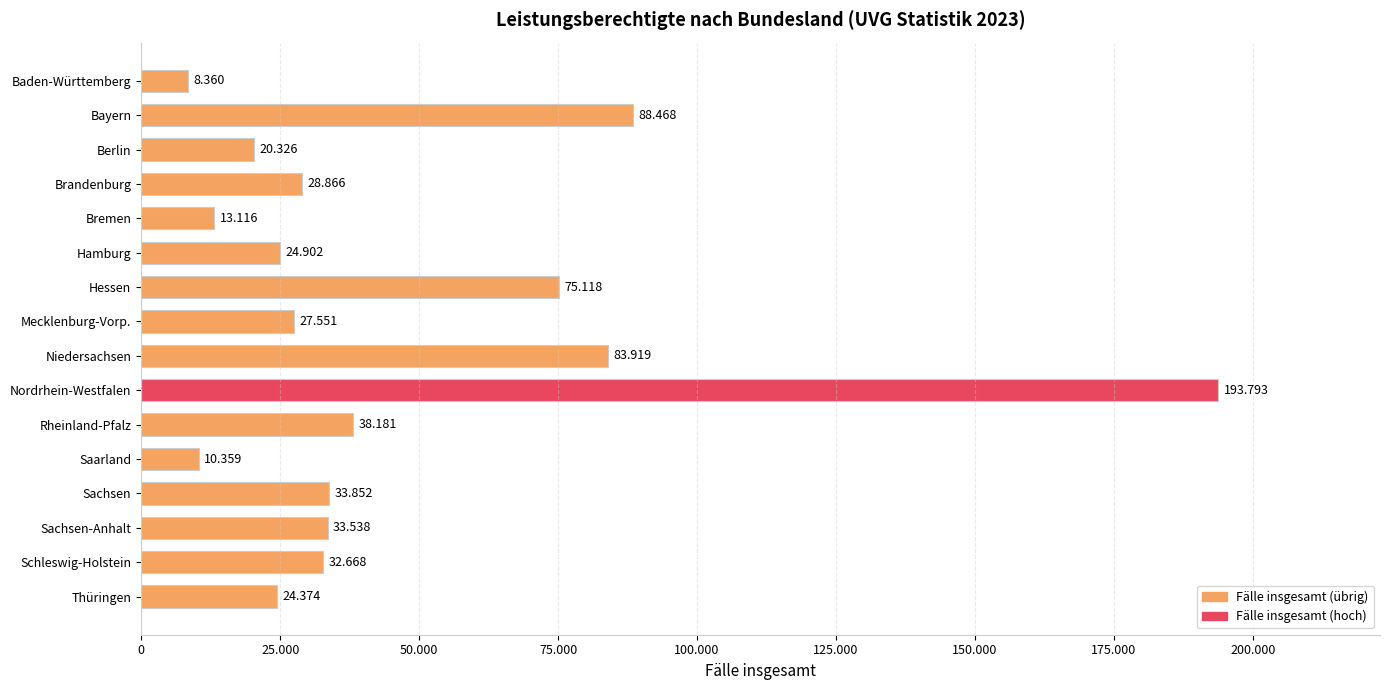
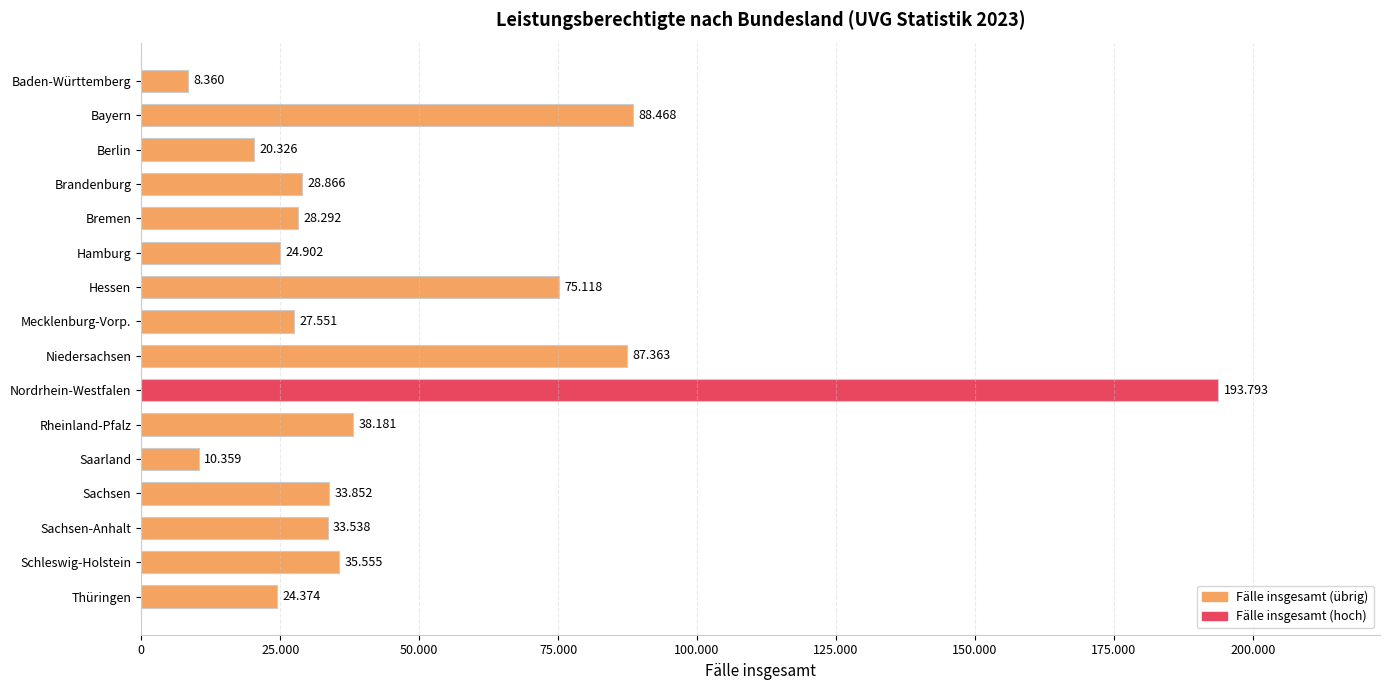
Bremen: 13.116 -> 28.292
Niedersachsen: 83.919 -> 87.363
Schleswig-Holstein: 32.668 -> 35.555
